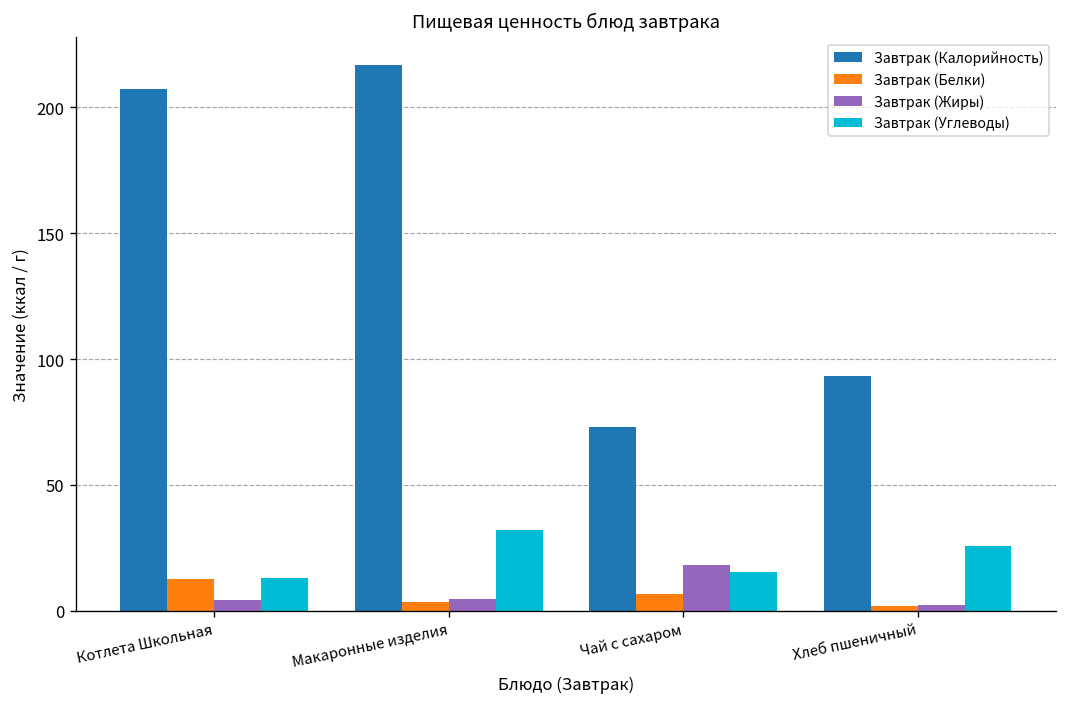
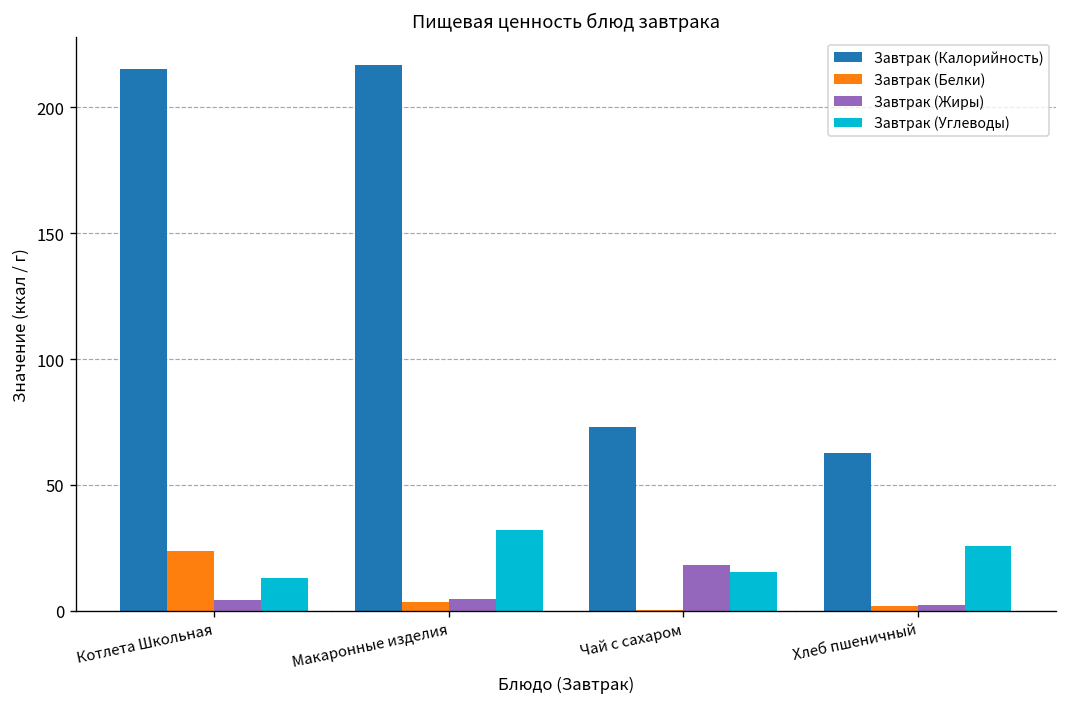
Завтрак (Калорийность), Котлета Школьная: 207 -> 215
Завтрак (Белки), Котлета Школьная: 12 -> 24
Завтрак (Белки), Чай с сахаром: 7 -> 0
Завтрак (Калорийность), Хлеб пшеничный: 93 -> 63
